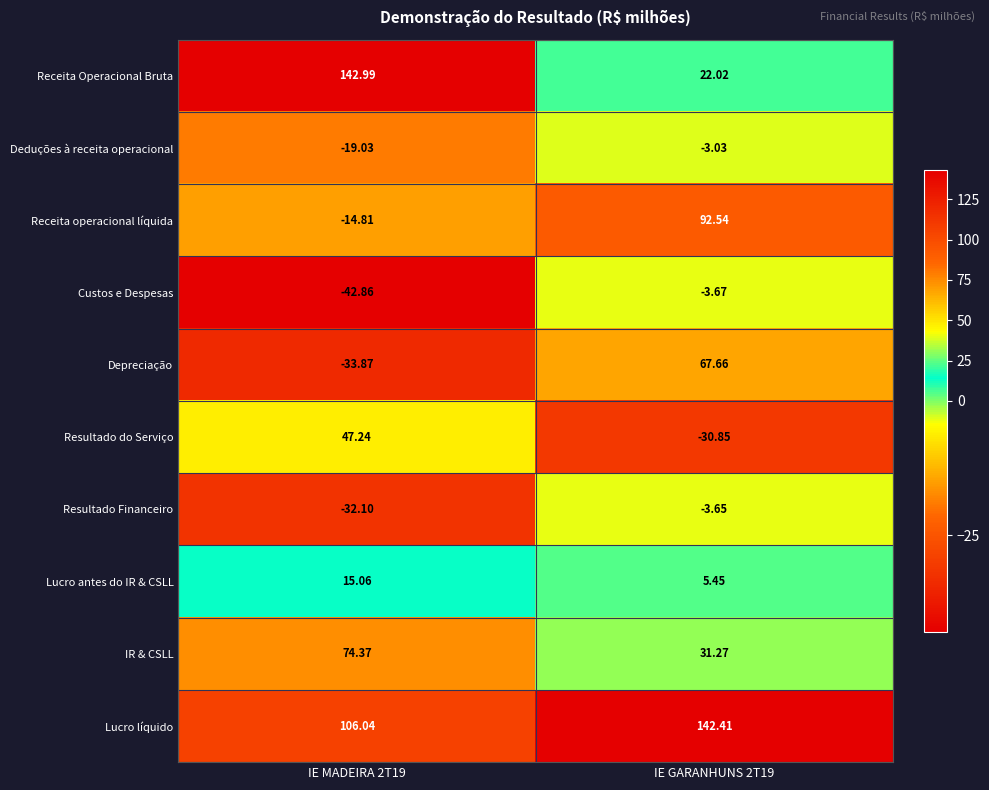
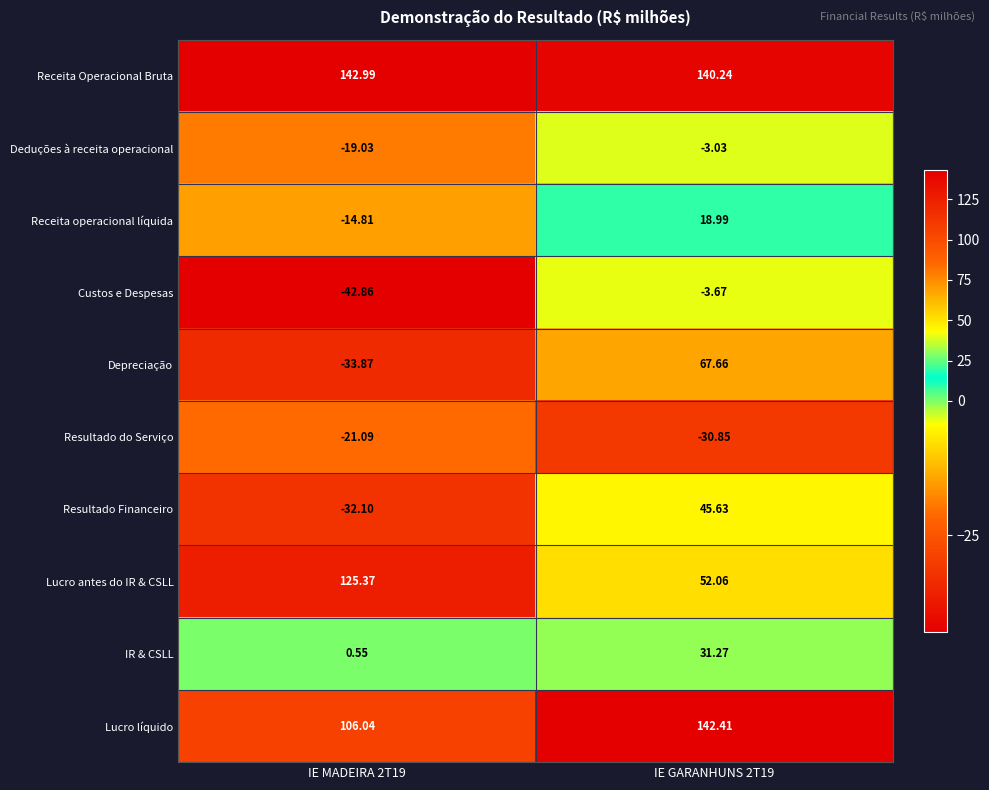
Receita Operacional Bruta, IE GARANHUNS 2T19: 22.02 -> 140.24
Receita operacional líquida, IE GARANHUNS 2T19: 92.54 -> 18.99
Resultado do Serviço, IE MADEIRA 2T19: 47.24 -> -21.09
Resultado Financeiro, IE GARANHUNS 2T19: -3.65 -> 45.63
Lucro antes do IR & CSLL, IE MADEIRA 2T19: 15.06 -> 125.37
Lucro antes do IR & CSLL, IE GARANHUNS 2T19: 5.45 -> 52.06
IR & CSLL, IE MADEIRA 2T19: 74.37 -> 0.55
